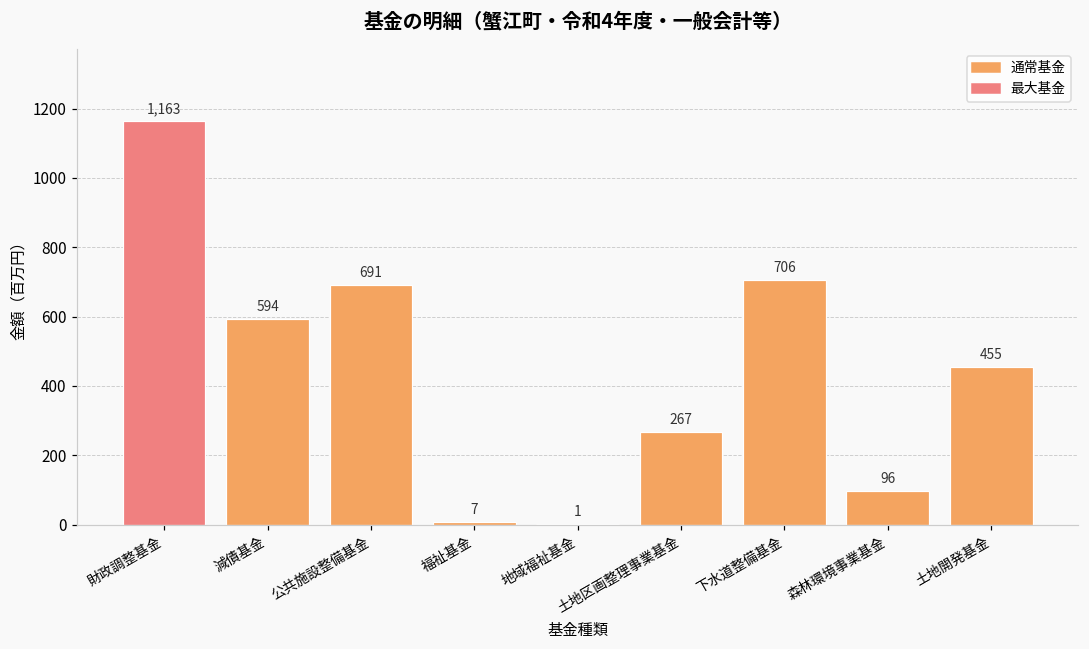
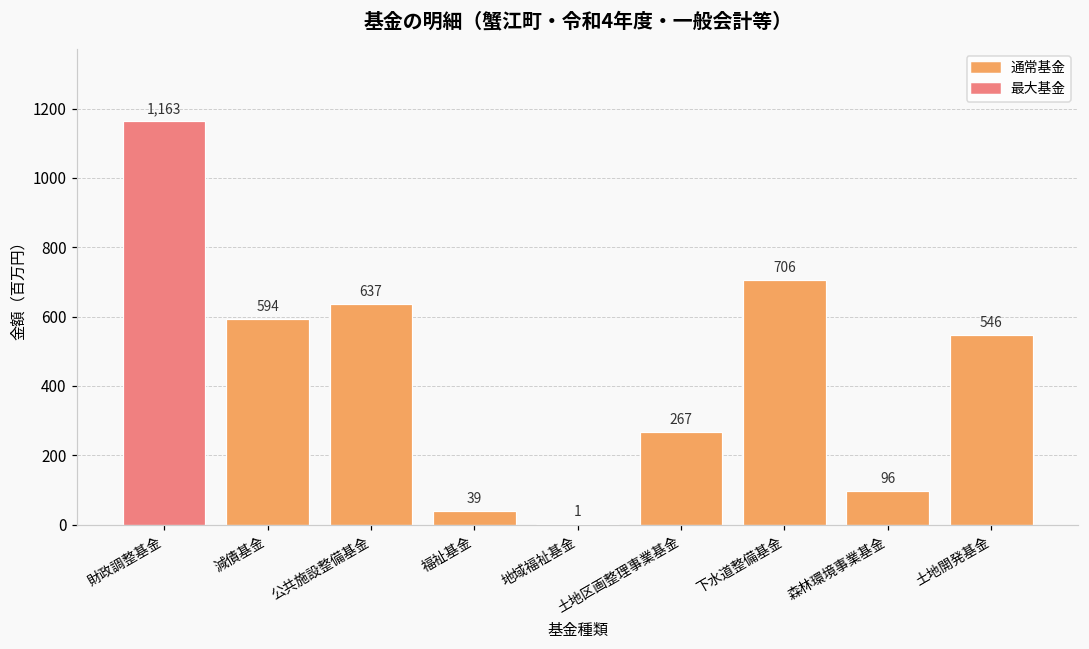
公共施設整備基金: 691 -> 637
福祉基金: 7 -> 39
土地開発基金: 455 -> 546
